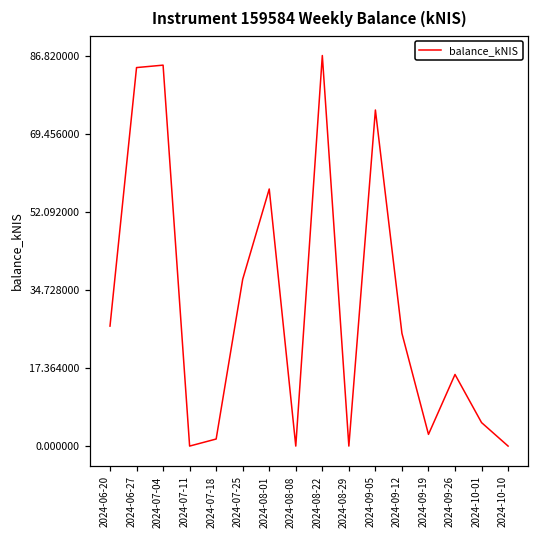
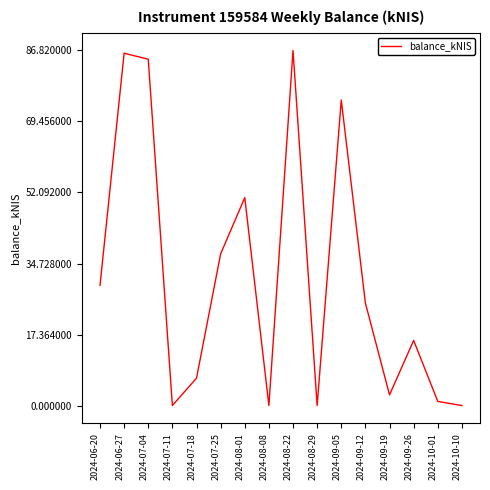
2024-06-20: 27 -> 29
2024-06-27: 84 -> 86
2024-07-18: 2 -> 7
2024-08-01: 57 -> 51
2024-10-01: 5 -> 1
